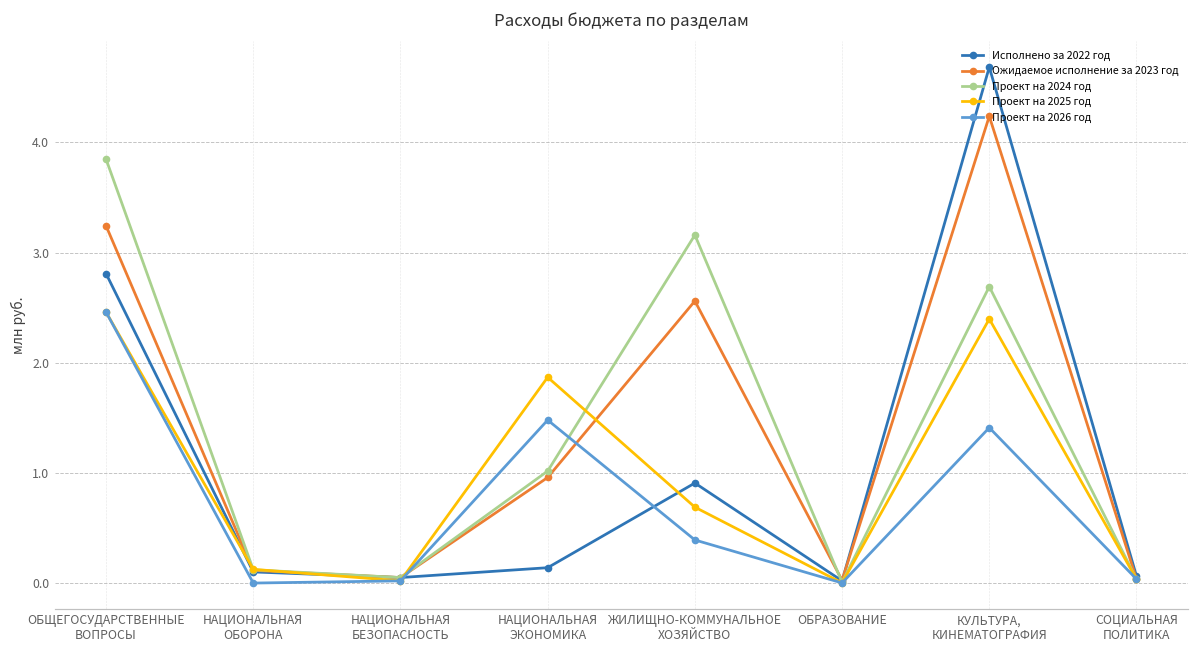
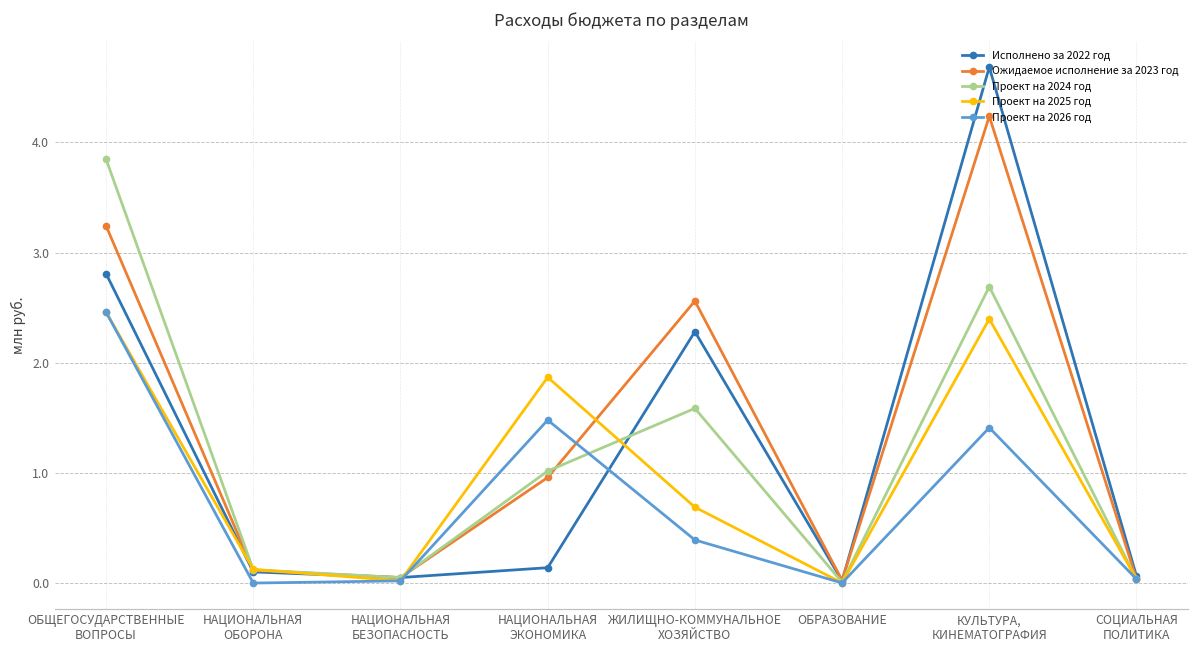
Исполнено за 2022 год, ЖИЛИЩНО-КОММУНАЛЬНОЕ ХОЗЯЙСТВО: 0.91 -> 2.28
Проект на 2024 год, ЖИЛИЩНО-КОММУНАЛЬНОЕ ХОЗЯЙСТВО: 3.16 -> 1.59
